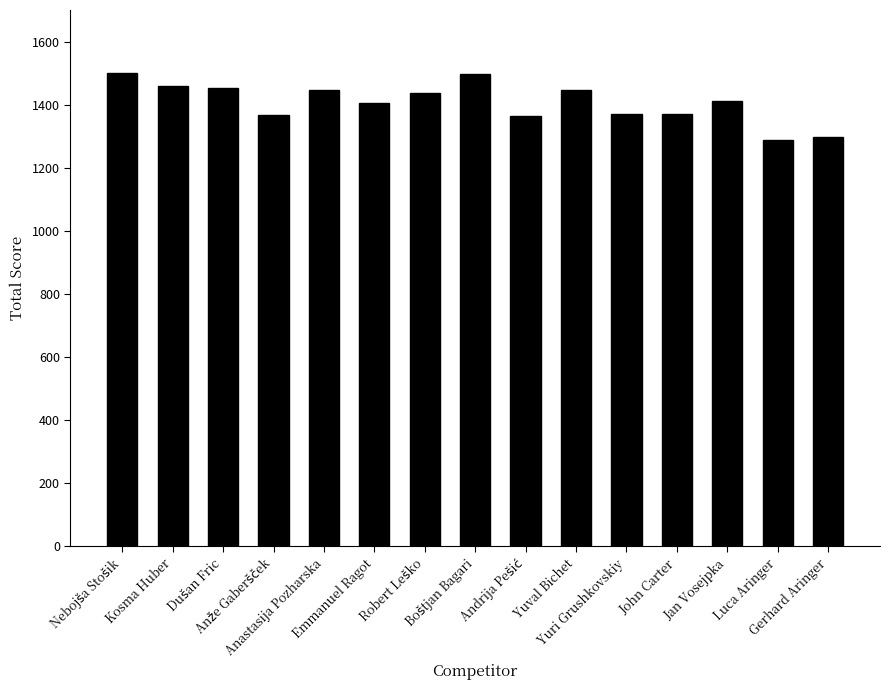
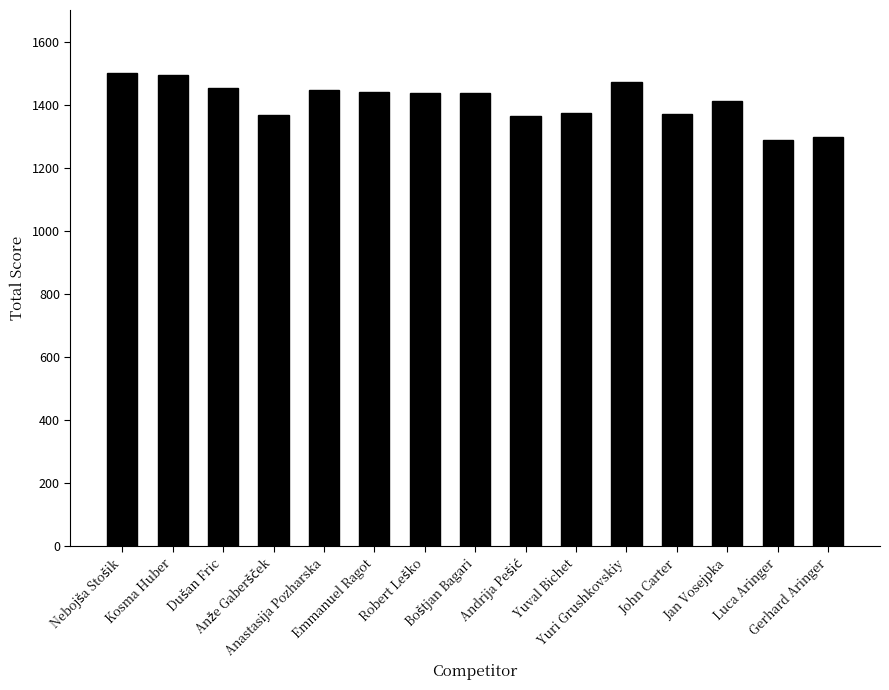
Kosma Huber: 1460 -> 1490
Emmanuel Ragot: 1410 -> 1440
Boštjan Bagari: 1500 -> 1440
Yuval Bichet: 1450 -> 1370
Yuri Grushkovskiy: 1370 -> 1470
